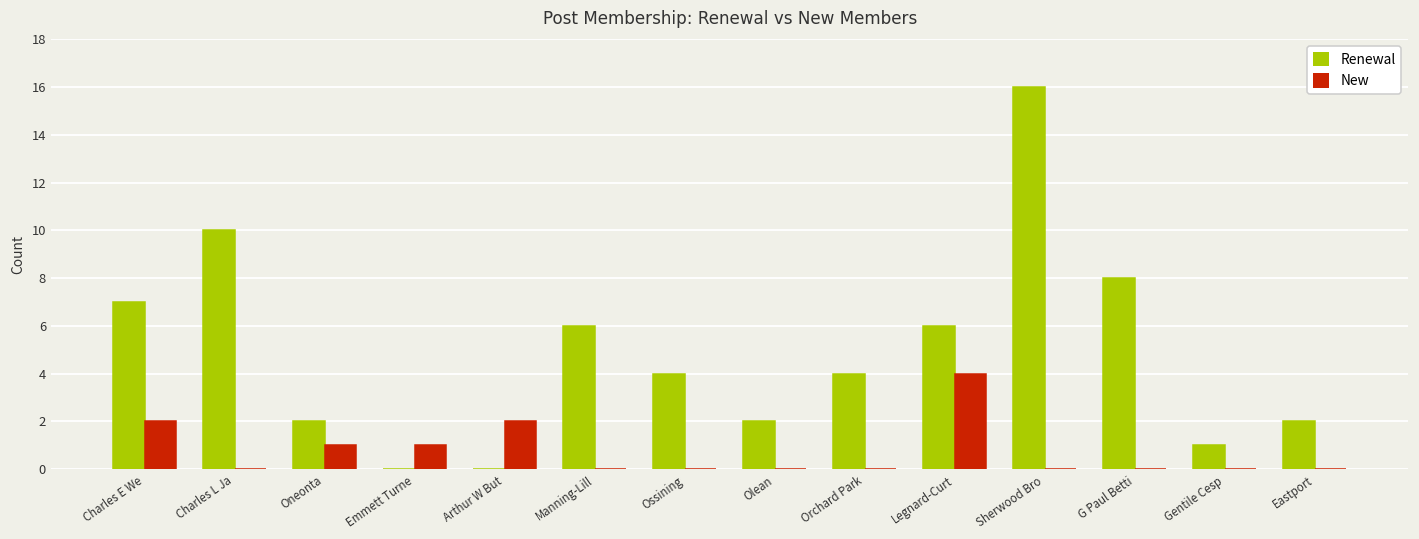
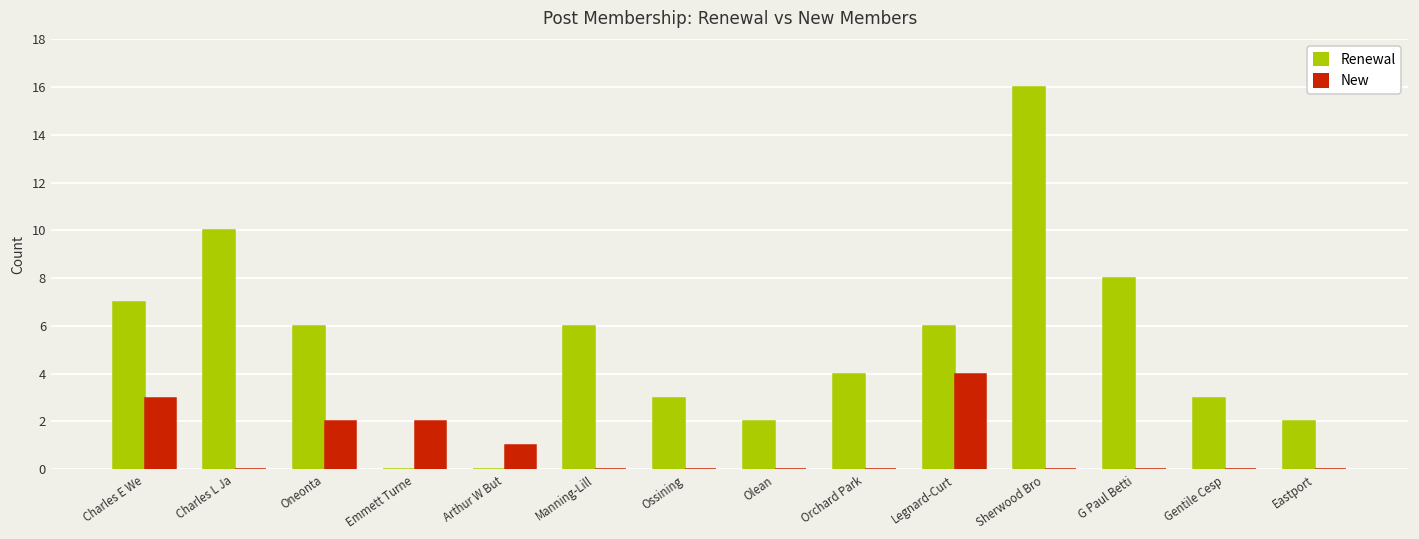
New, Charles E We: 2 -> 3
Renewal, Oneonta: 2 -> 6
New, Oneonta: 1 -> 2
New, Emmett Turne: 1 -> 2
New, Arthur W But: 2 -> 1
Renewal, Ossining: 4 -> 3
Renewal, Gentile Cesp: 1 -> 3
